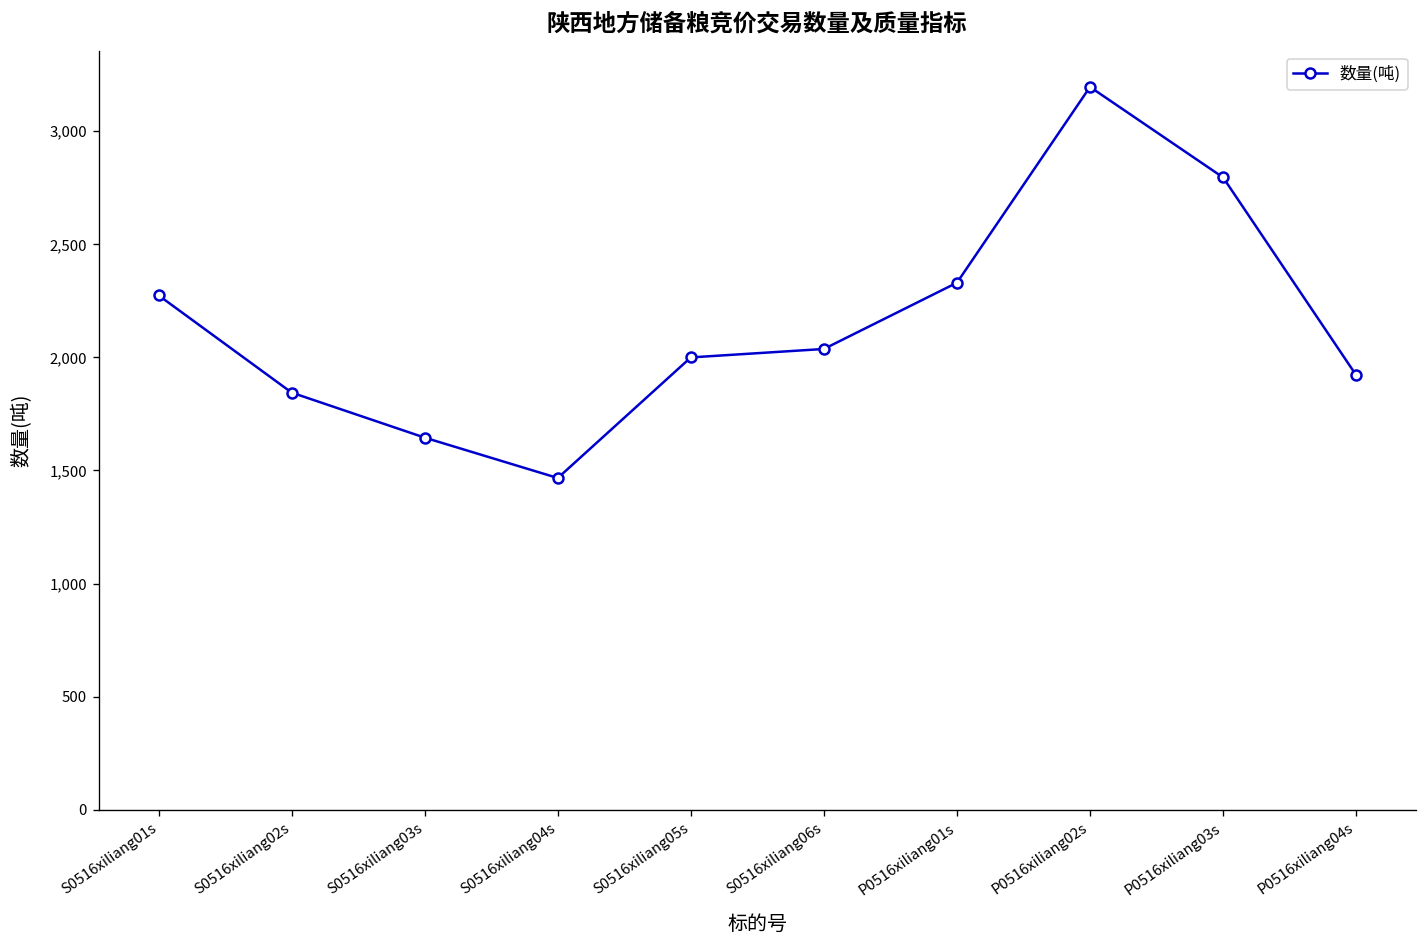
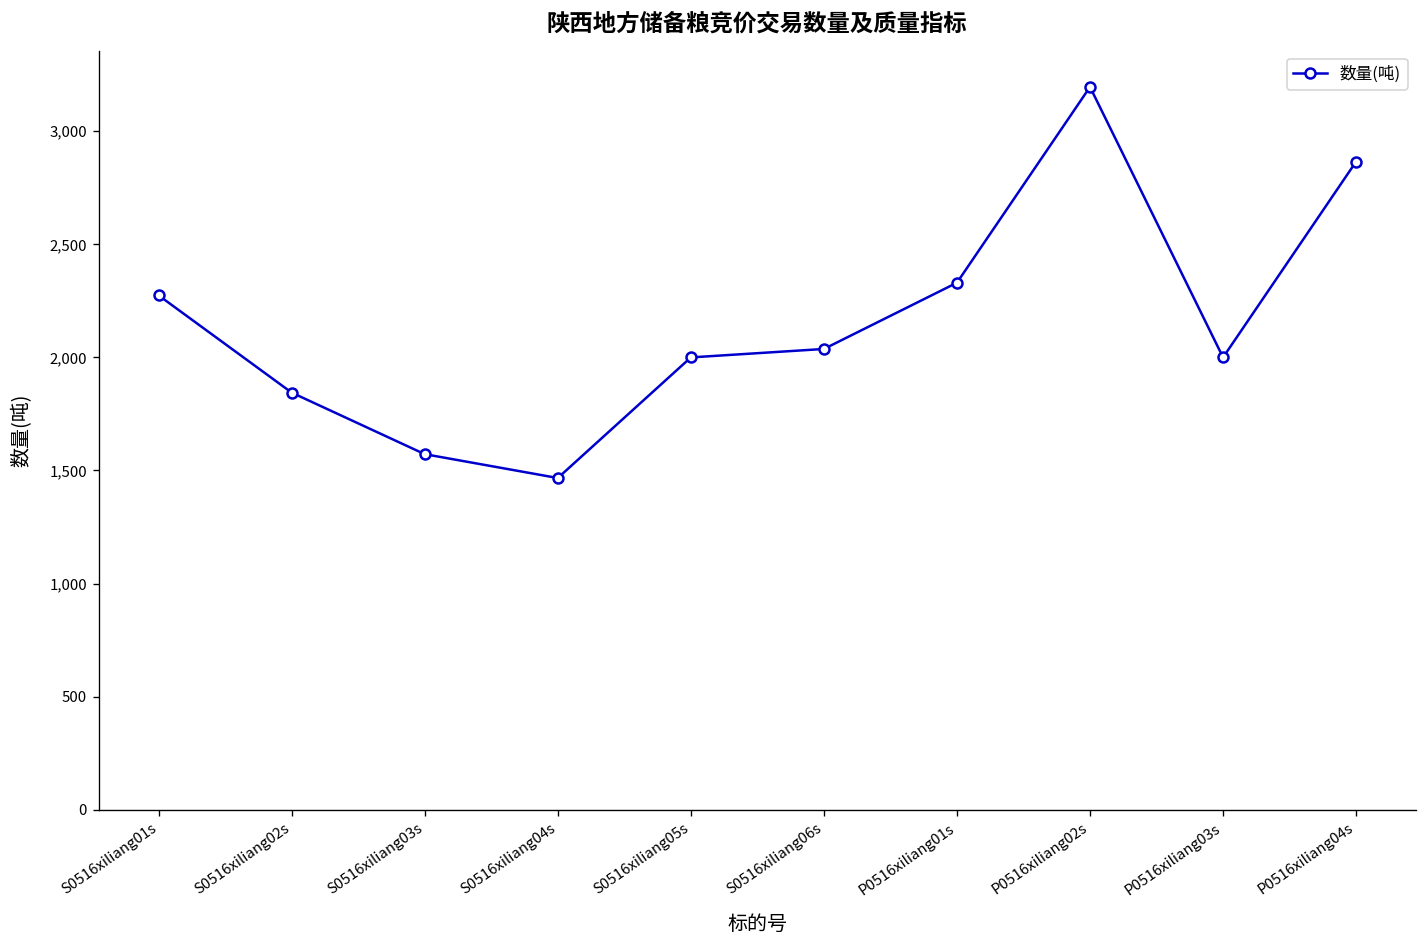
S0516xiliang03s: 1,650 -> 1,570
P0516xiliang03s: 2,800 -> 2,000
P0516xiliang04s: 1,920 -> 2,870
